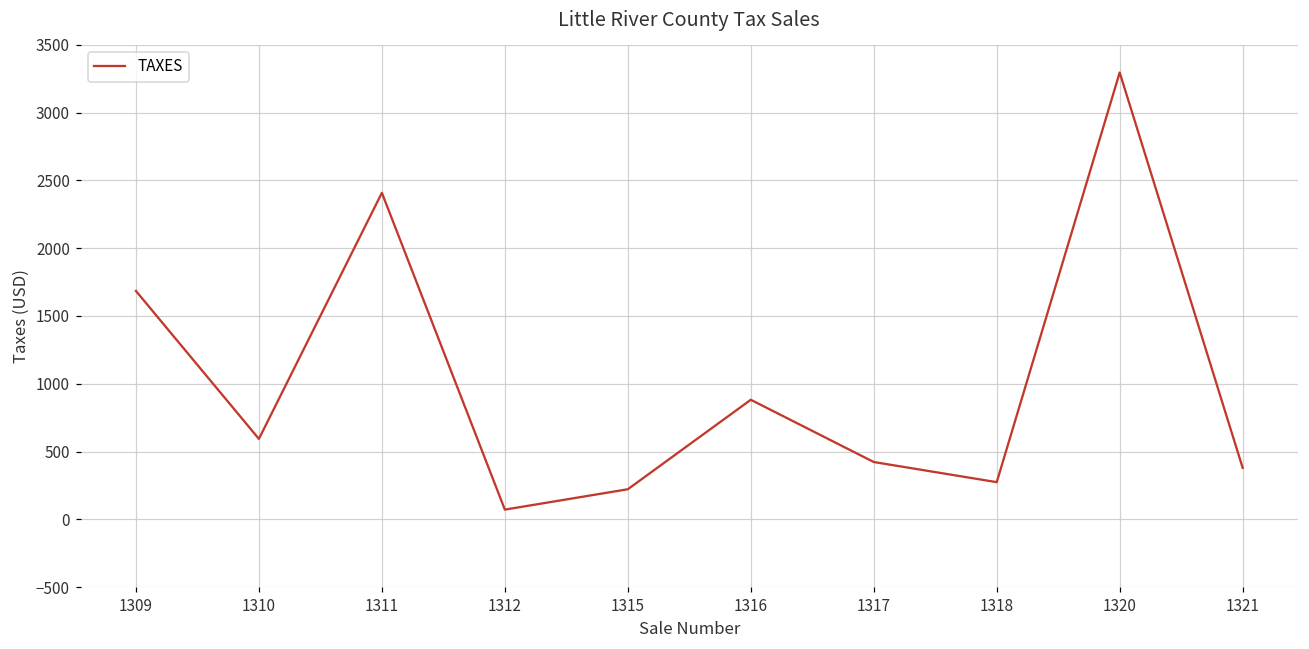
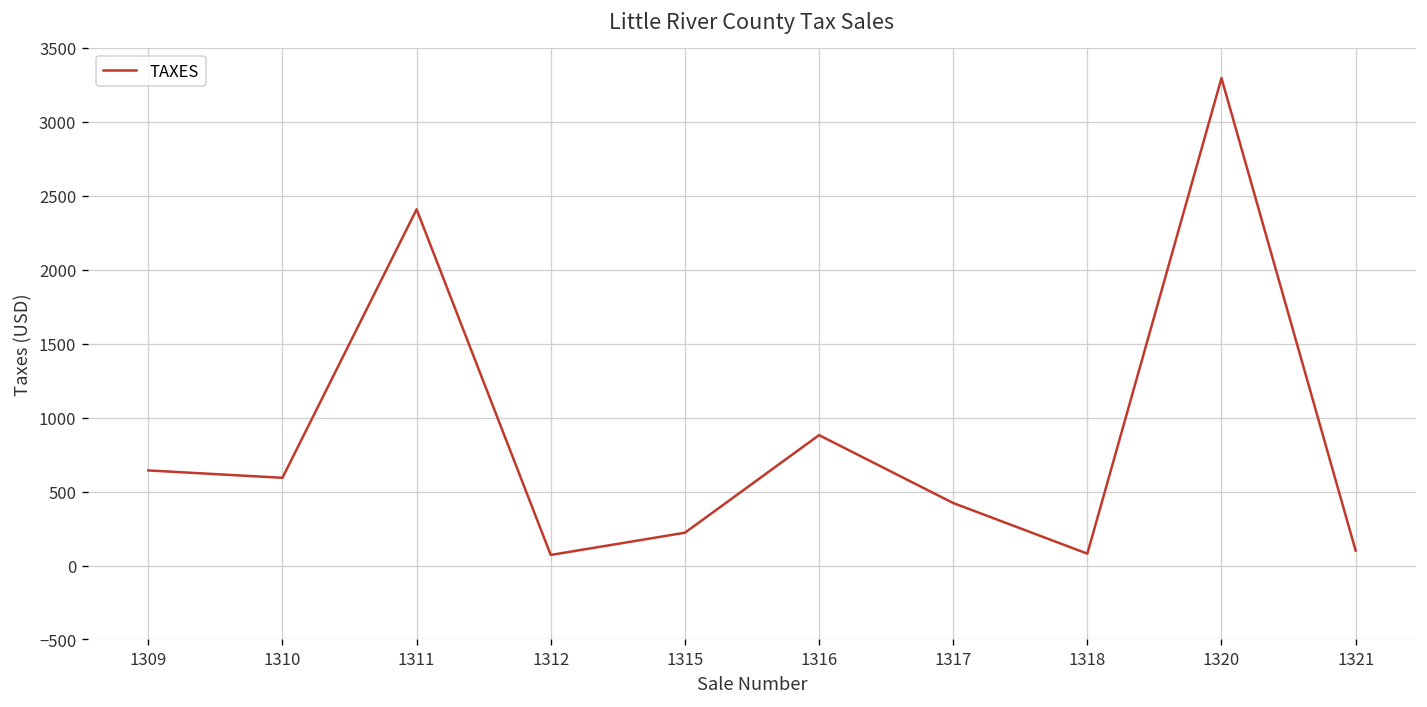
1309: 1680 -> 640
1318: 270 -> 80
1321: 380 -> 100
